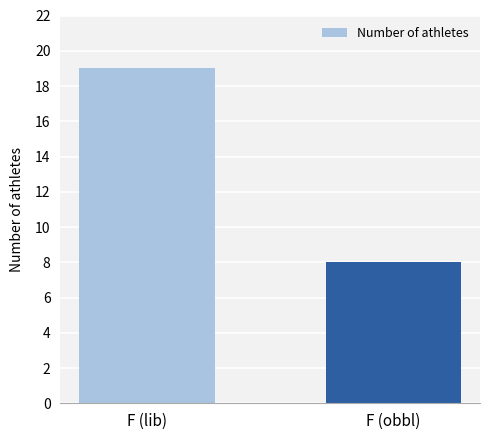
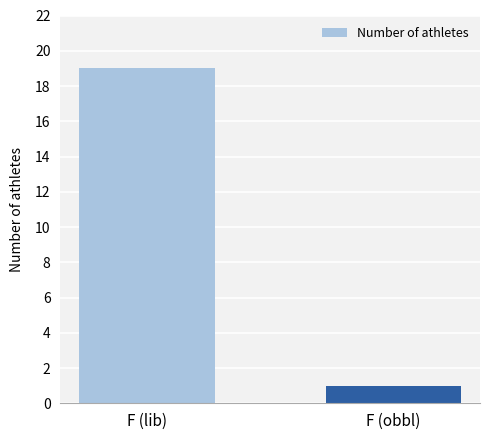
F (obbl): 8 -> 1
